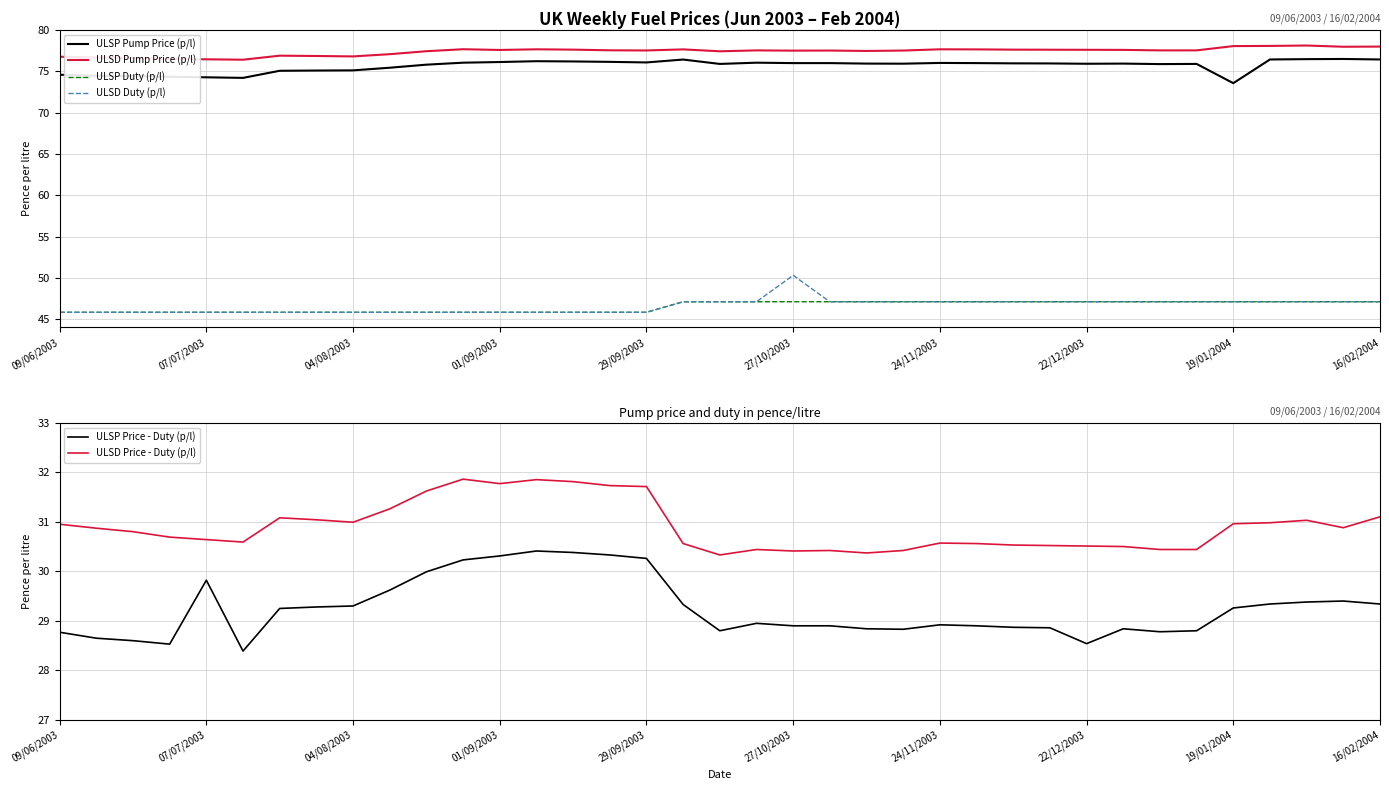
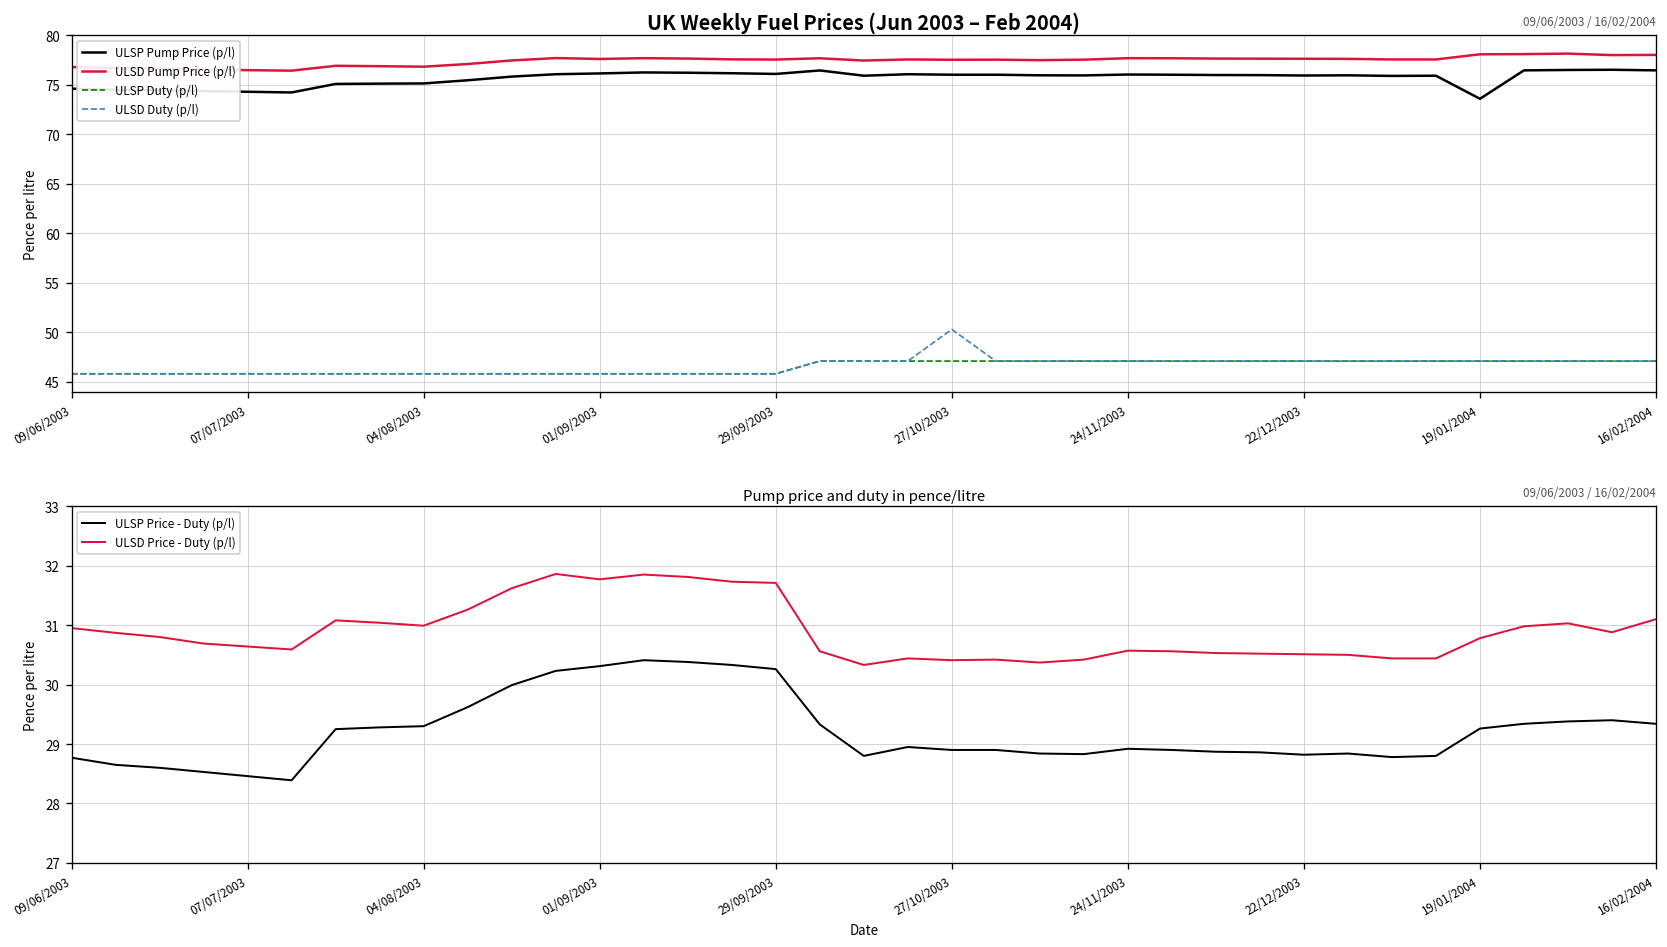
Pump price and duty in pence/litre, ULSP Price - Duty (p/l), 07/07/2003: 29.8 -> 28.5
Pump price and duty in pence/litre, ULSP Price - Duty (p/l), 22/12/2003: 28.5 -> 28.8
Pump price and duty in pence/litre, ULSD Price - Duty (p/l), 19/01/2004: 31.0 -> 30.8
